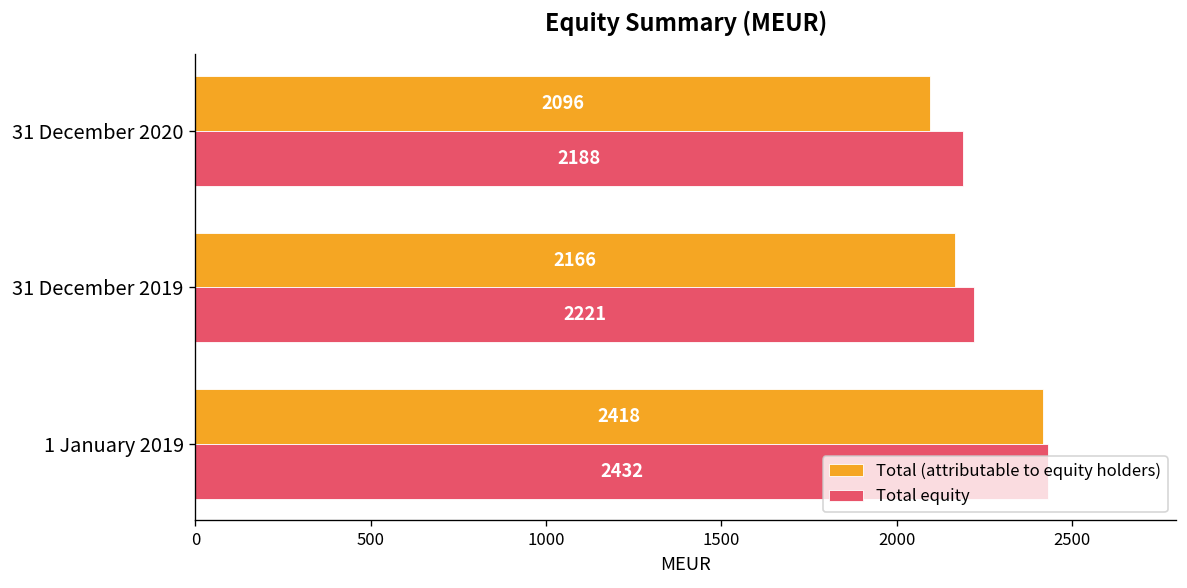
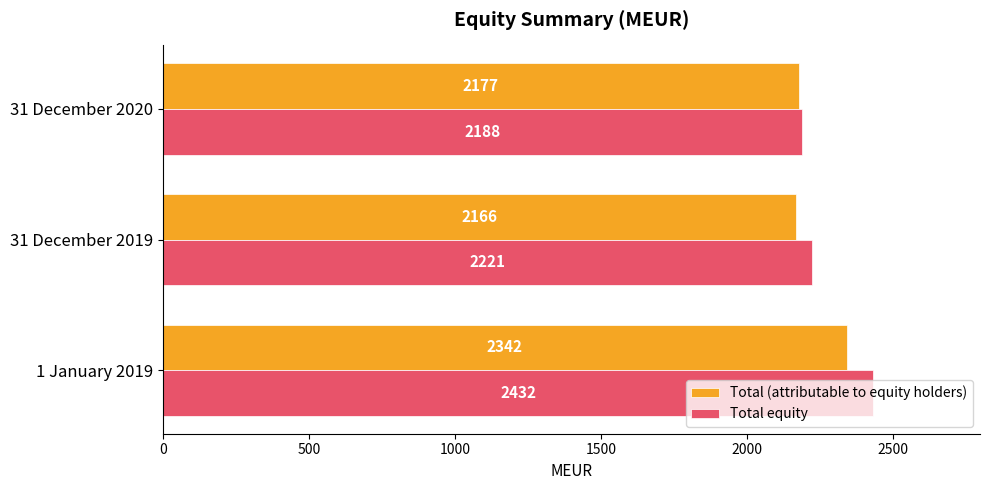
Total (attributable to equity holders), 31 December 2020: 2096 -> 2177
Total (attributable to equity holders), 1 January 2019: 2418 -> 2342
